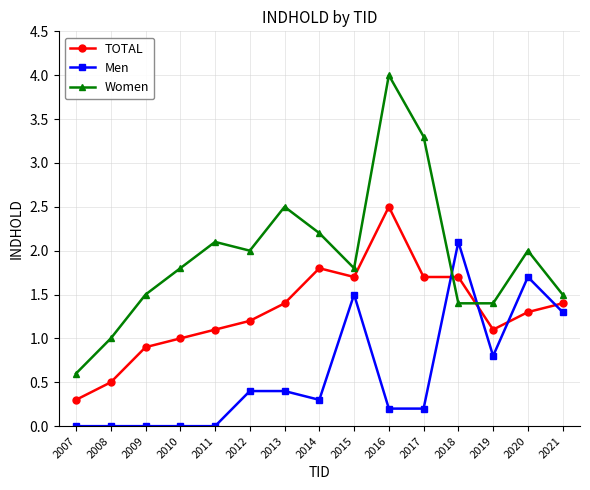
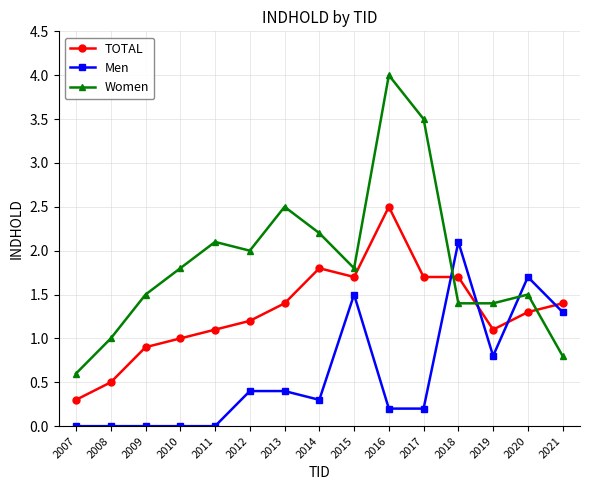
Women, 2017: 3.3 -> 3.5
Women, 2020: 2.0 -> 1.5
Women, 2021: 1.5 -> 0.8
